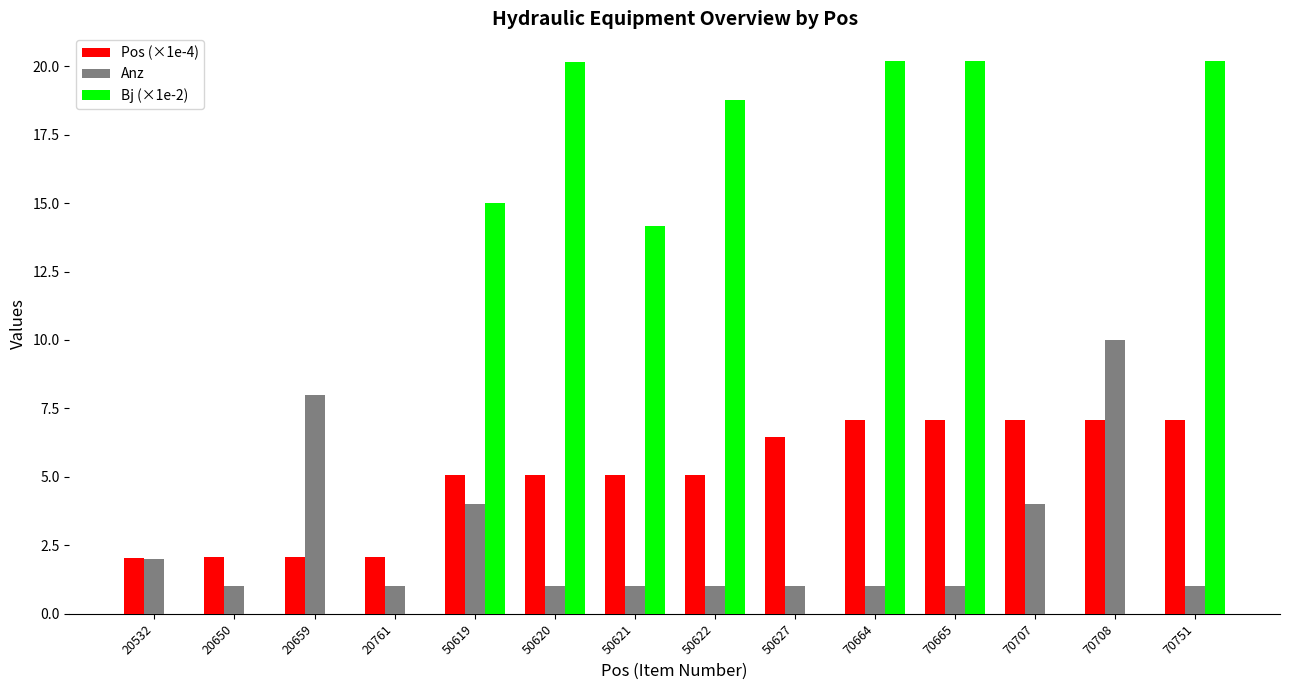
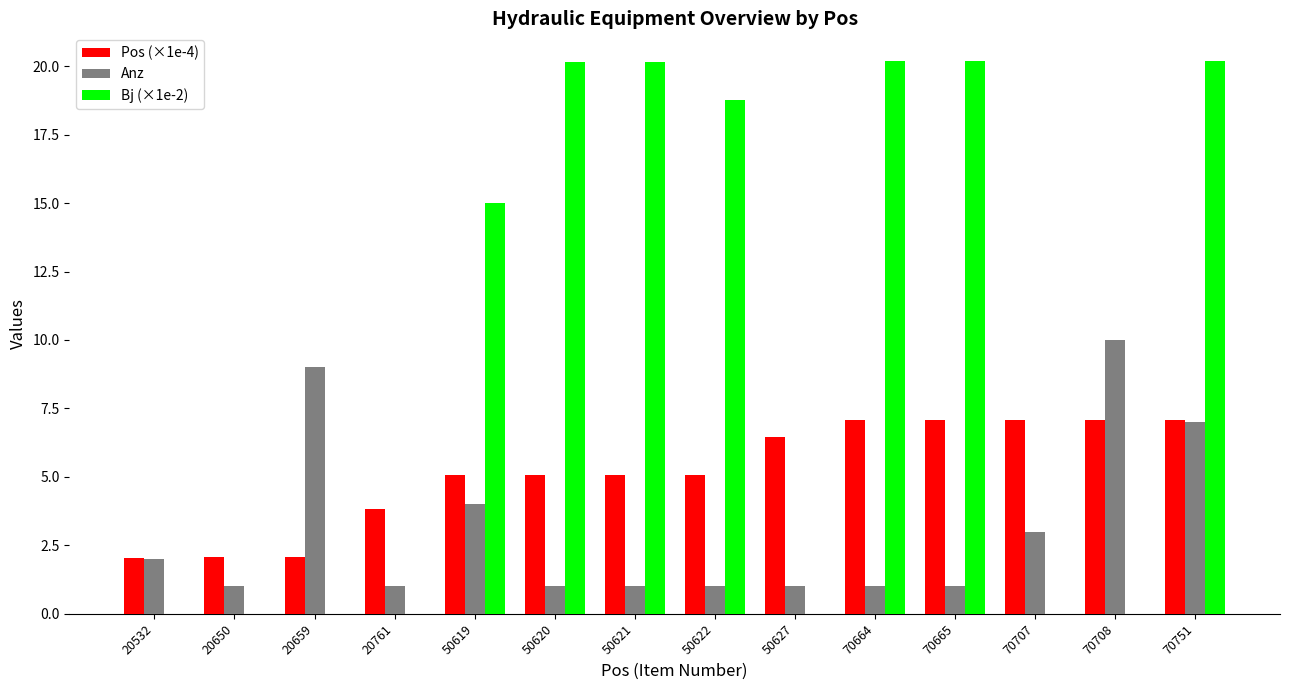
Anz, 20659: 8 -> 9
Pos (×1e-4), 20761: 2.1 -> 3.8
Bj (×1e-2), 50621: 14.2 -> 20.2
Anz, 70707: 4 -> 3
Anz, 70751: 1 -> 7
